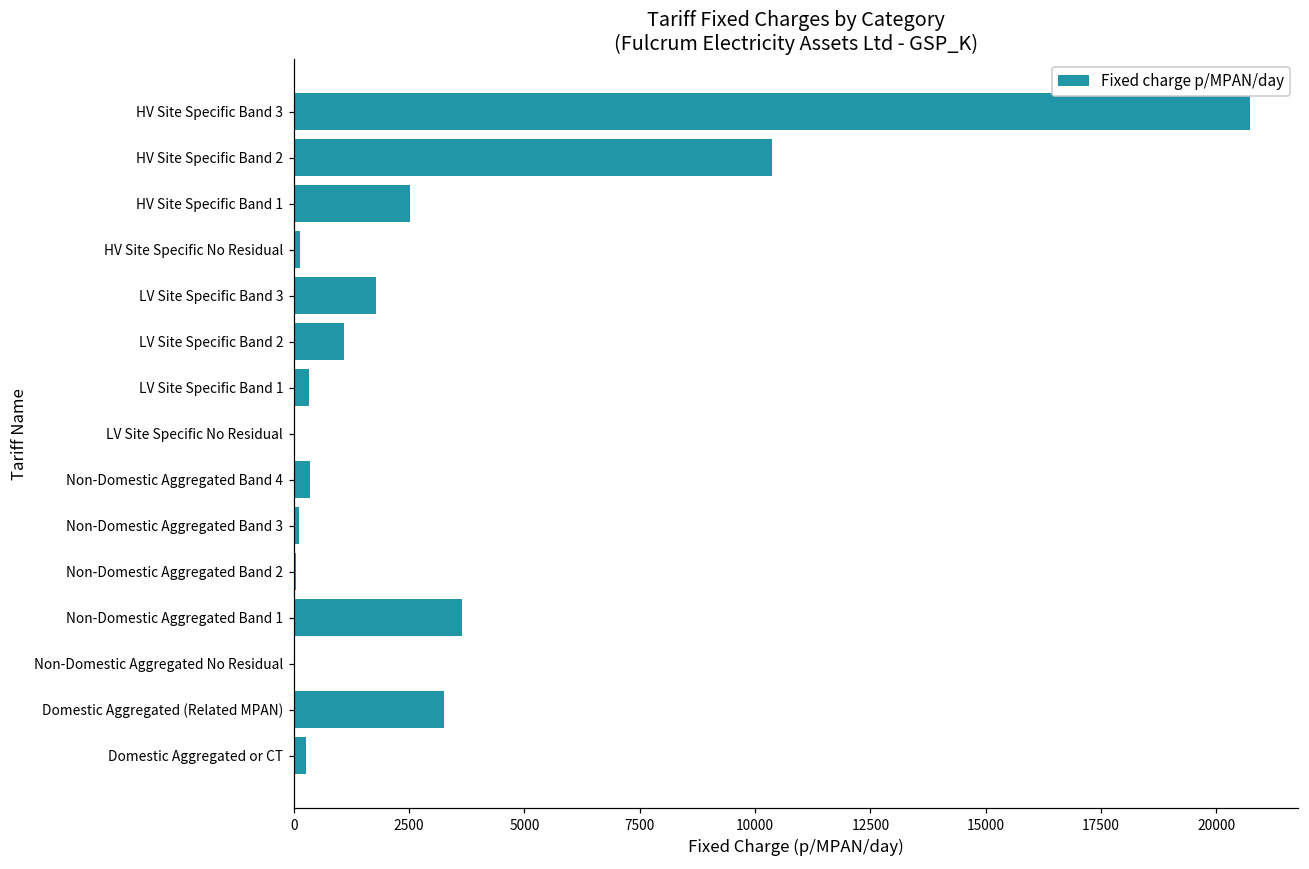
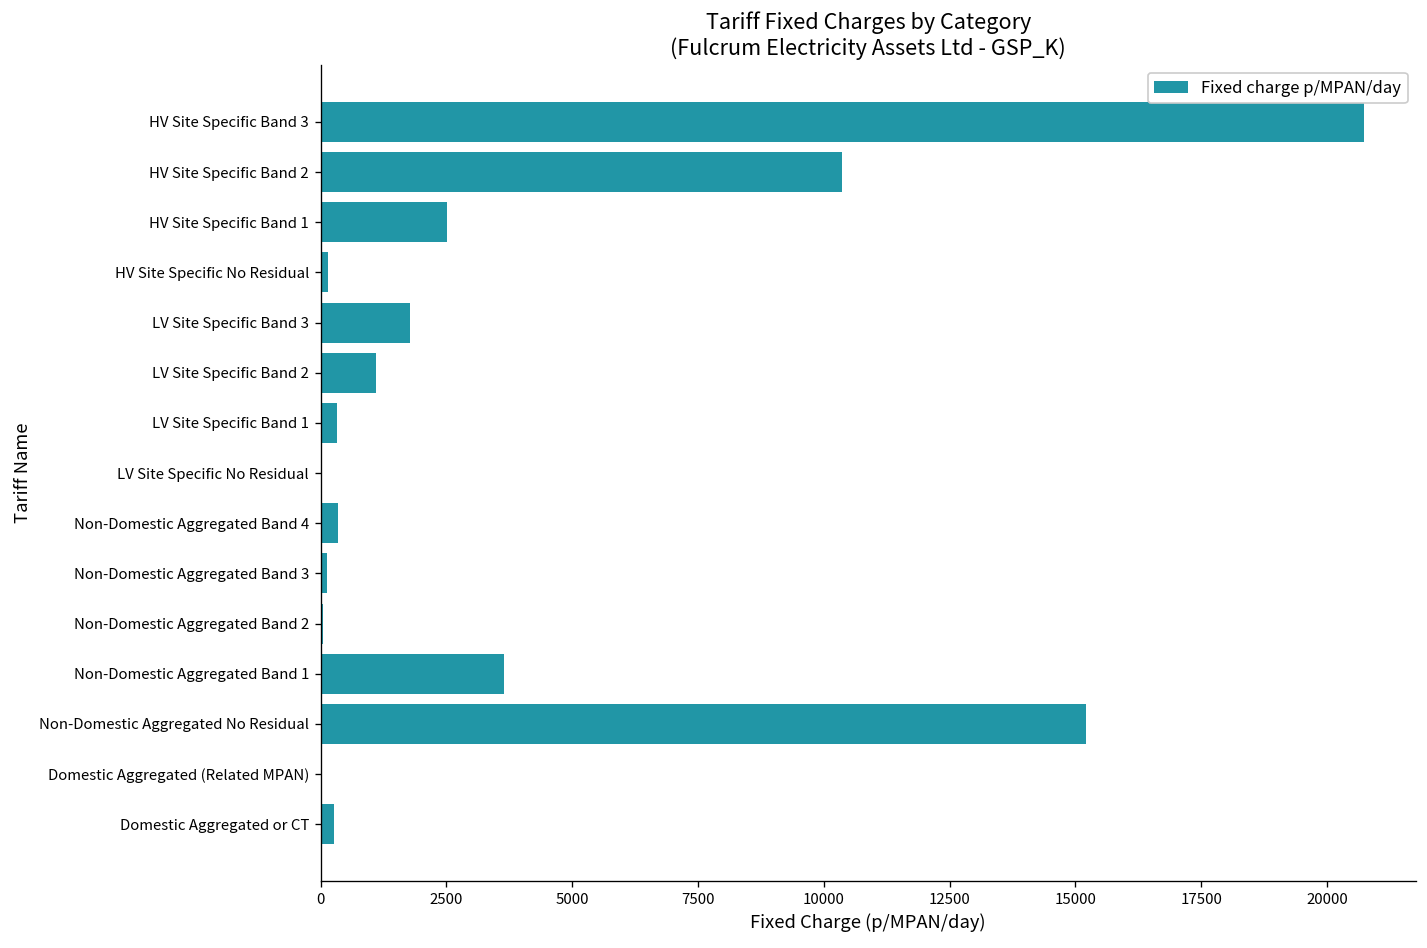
Non-Domestic Aggregated No Residual: 0 -> 15200
Domestic Aggregated (Related MPAN): 3300 -> 0
